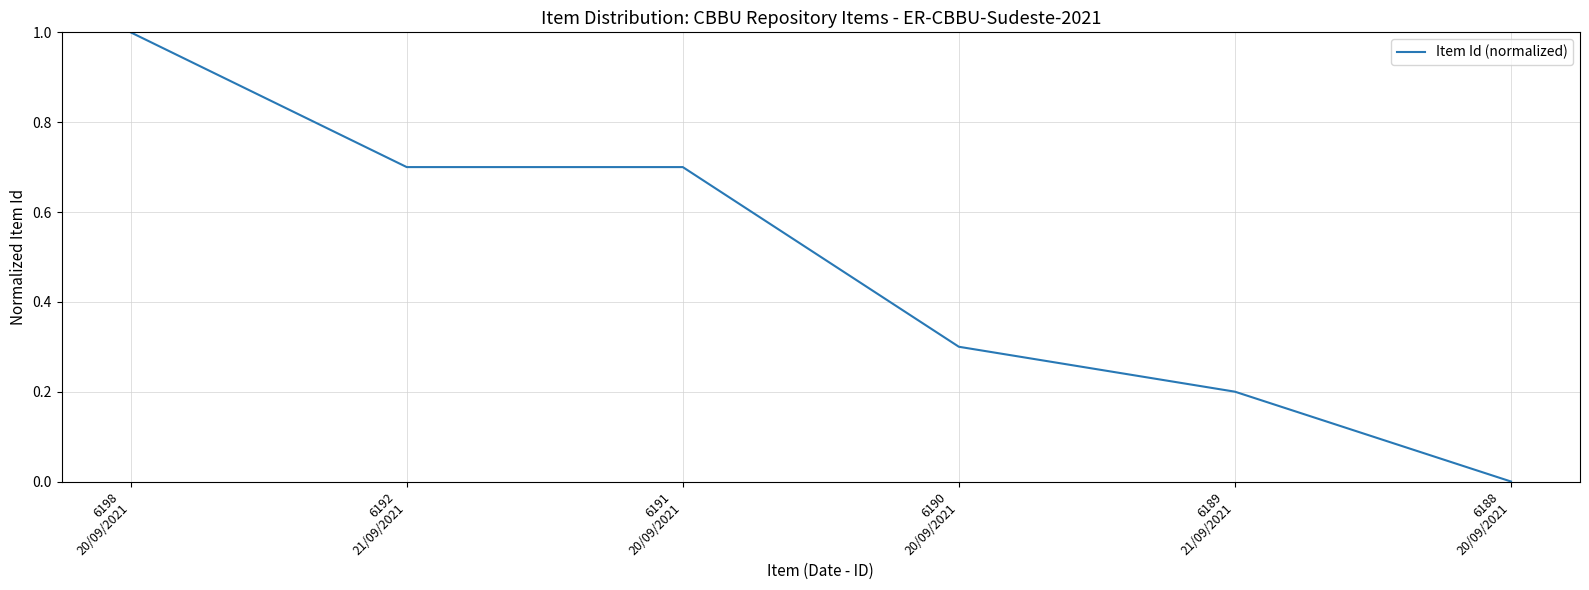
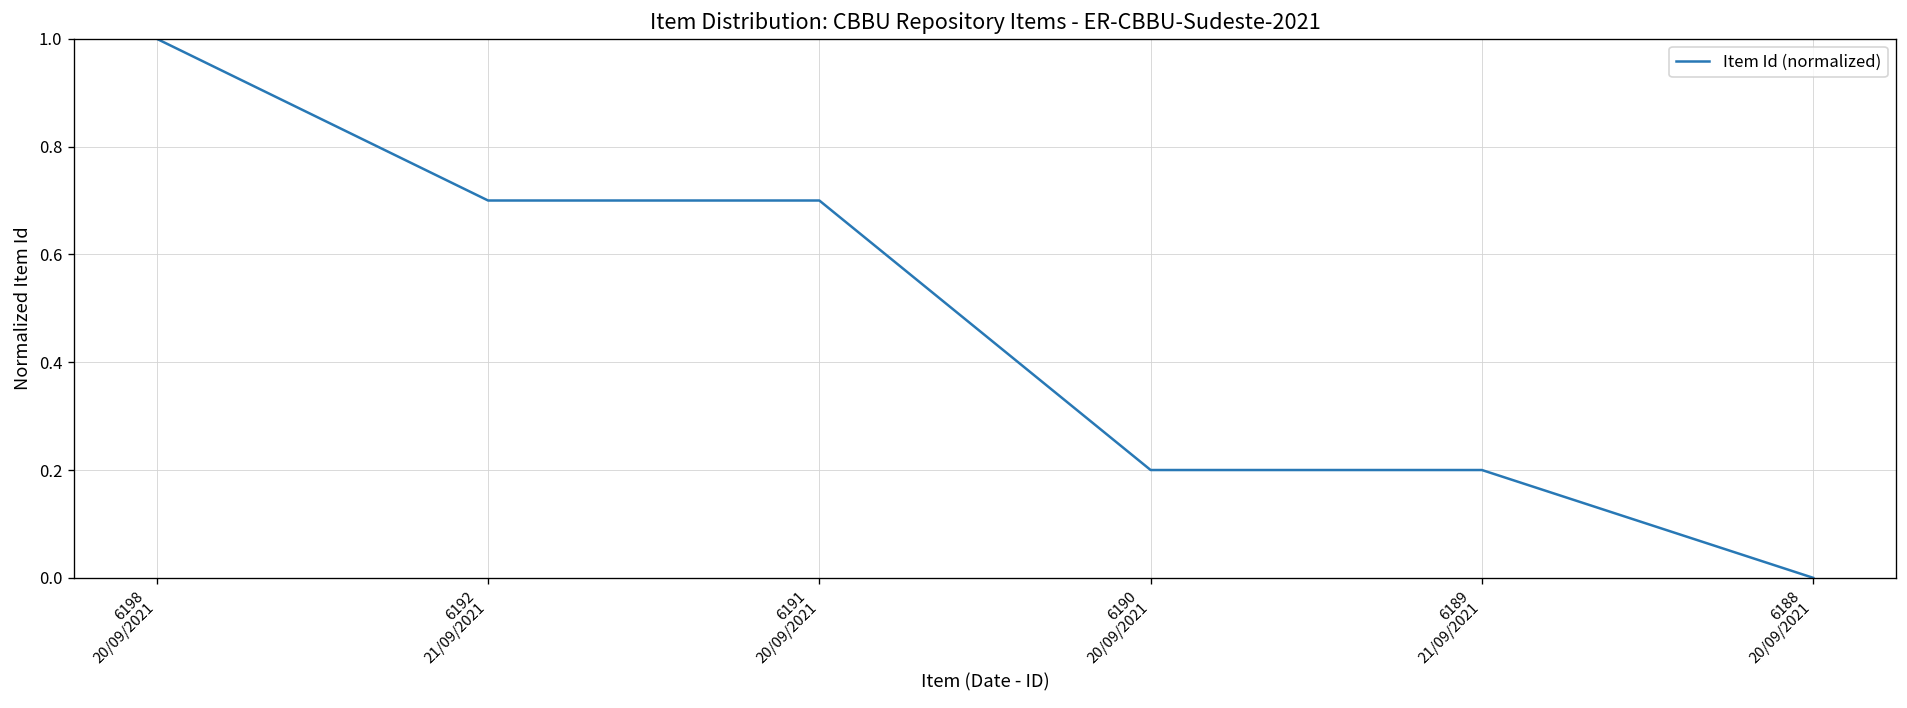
6190 20/09/2021: 0.30 -> 0.20
